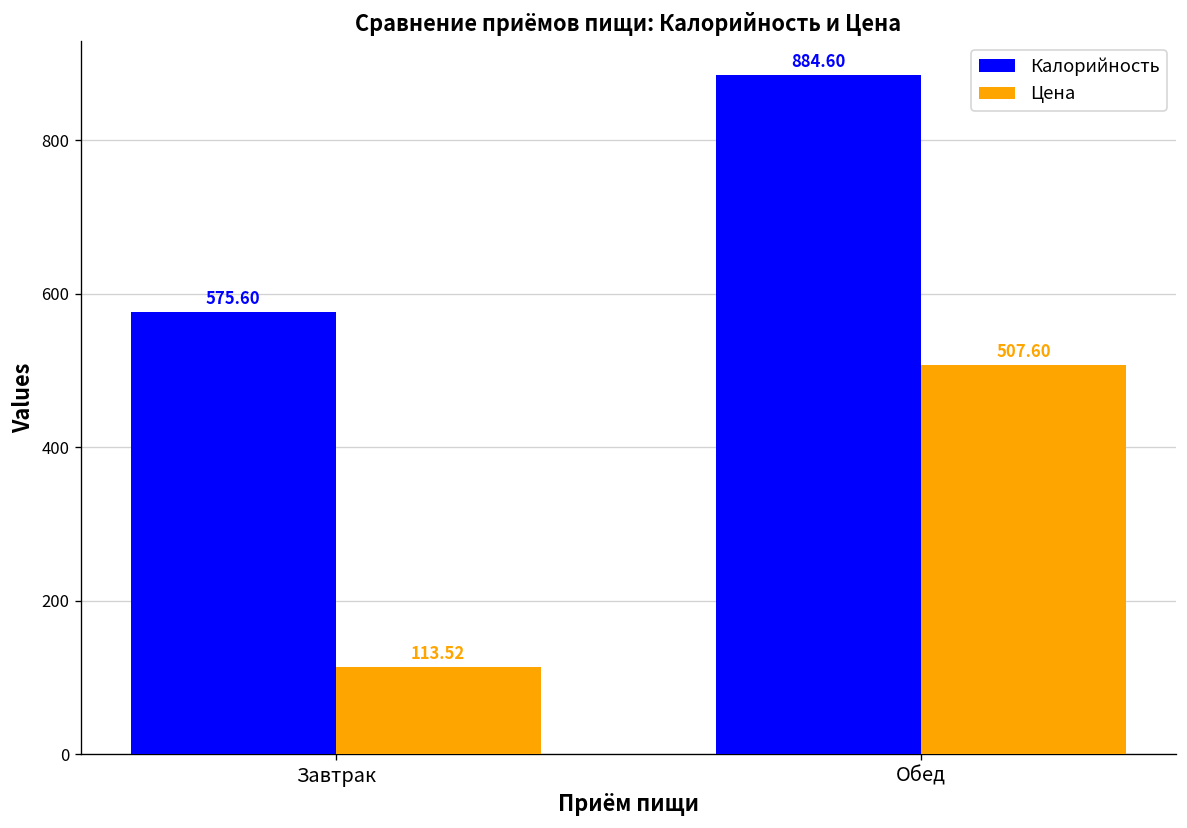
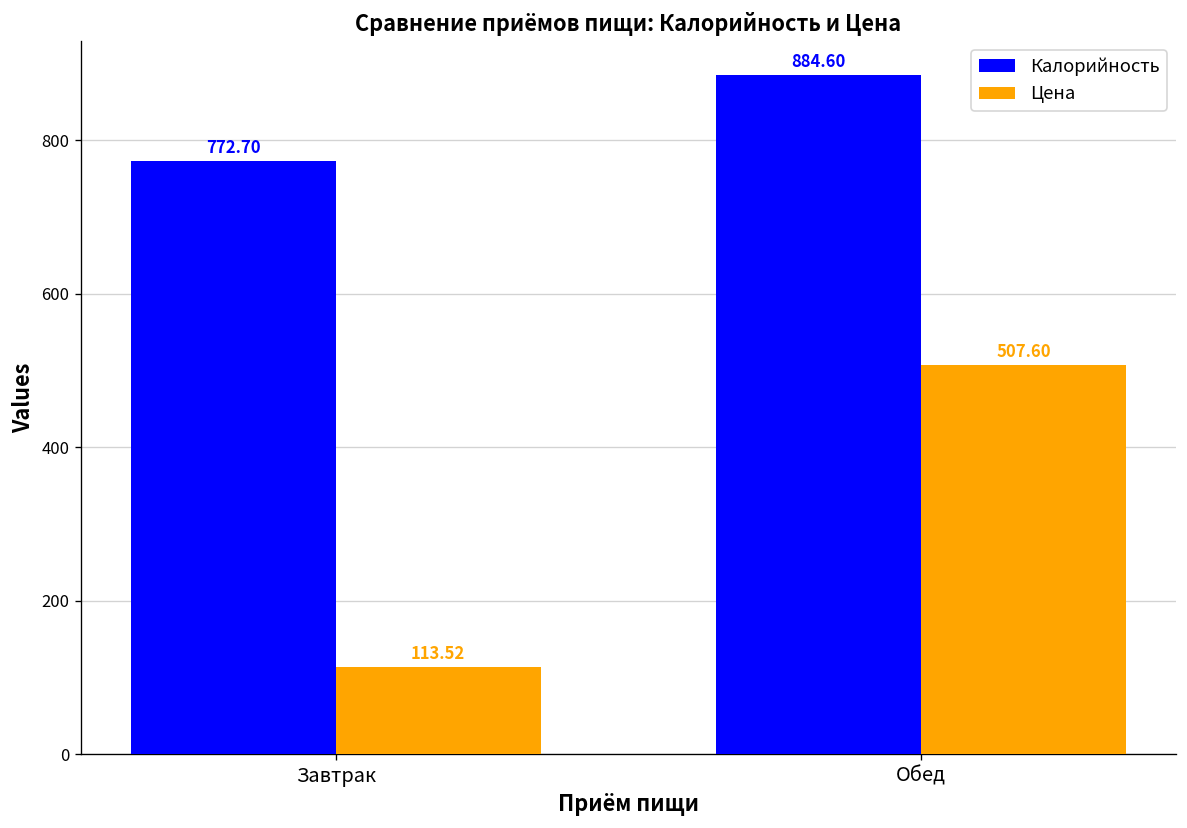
Калорийность, Завтрак: 575.60 -> 772.70
